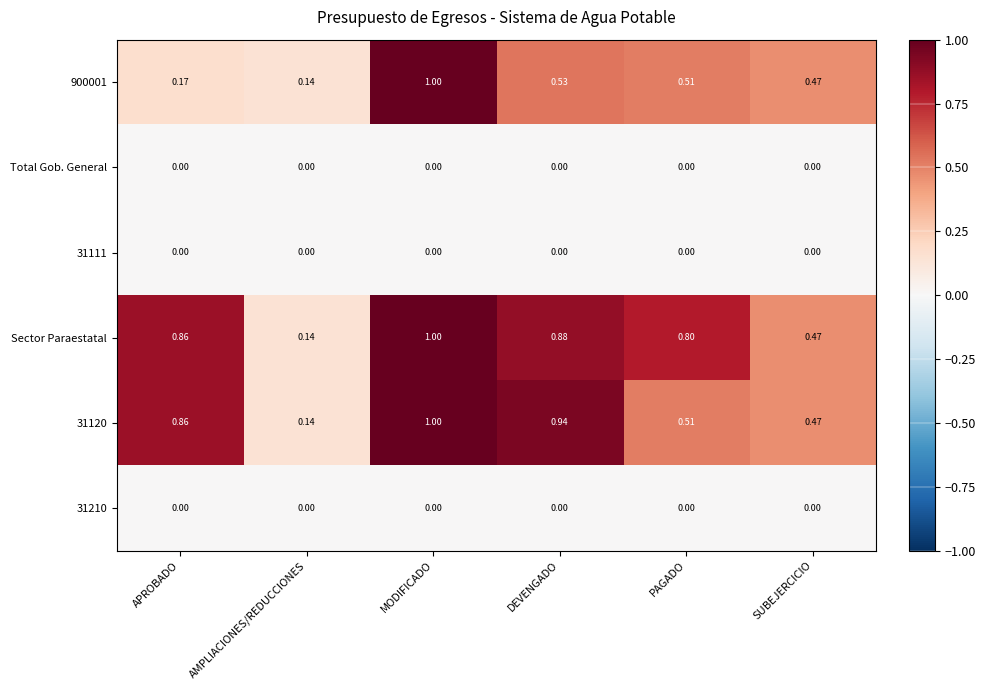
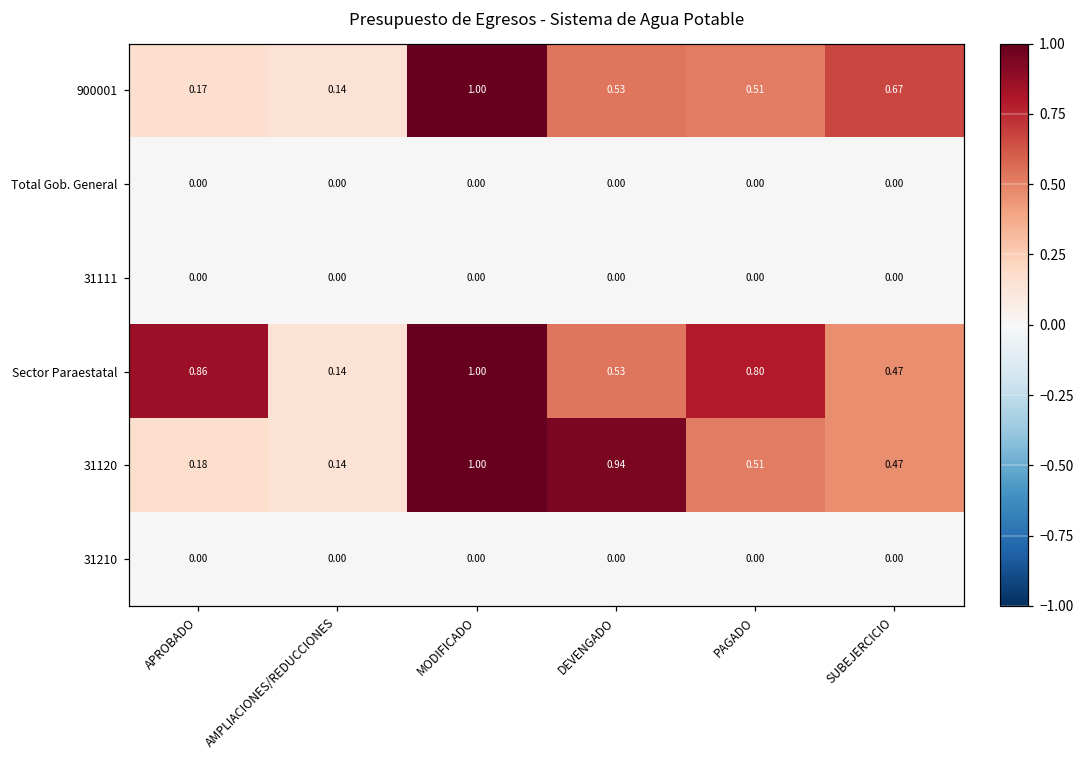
900001, SUBEJERCICIO: 0.47 -> 0.67
Sector Paraestatal, DEVENGADO: 0.88 -> 0.53
31120, APROBADO: 0.86 -> 0.18
